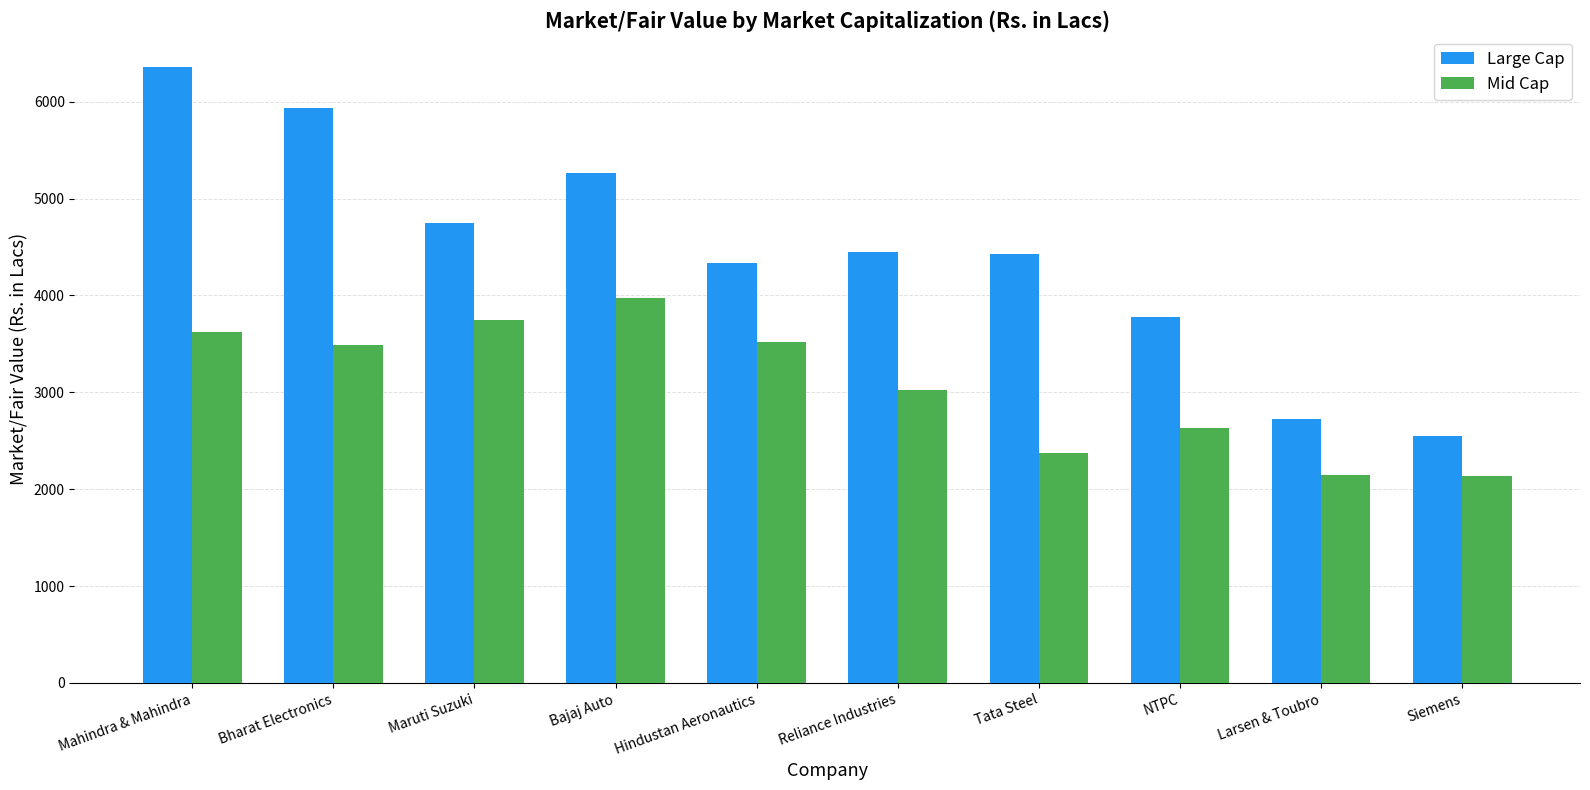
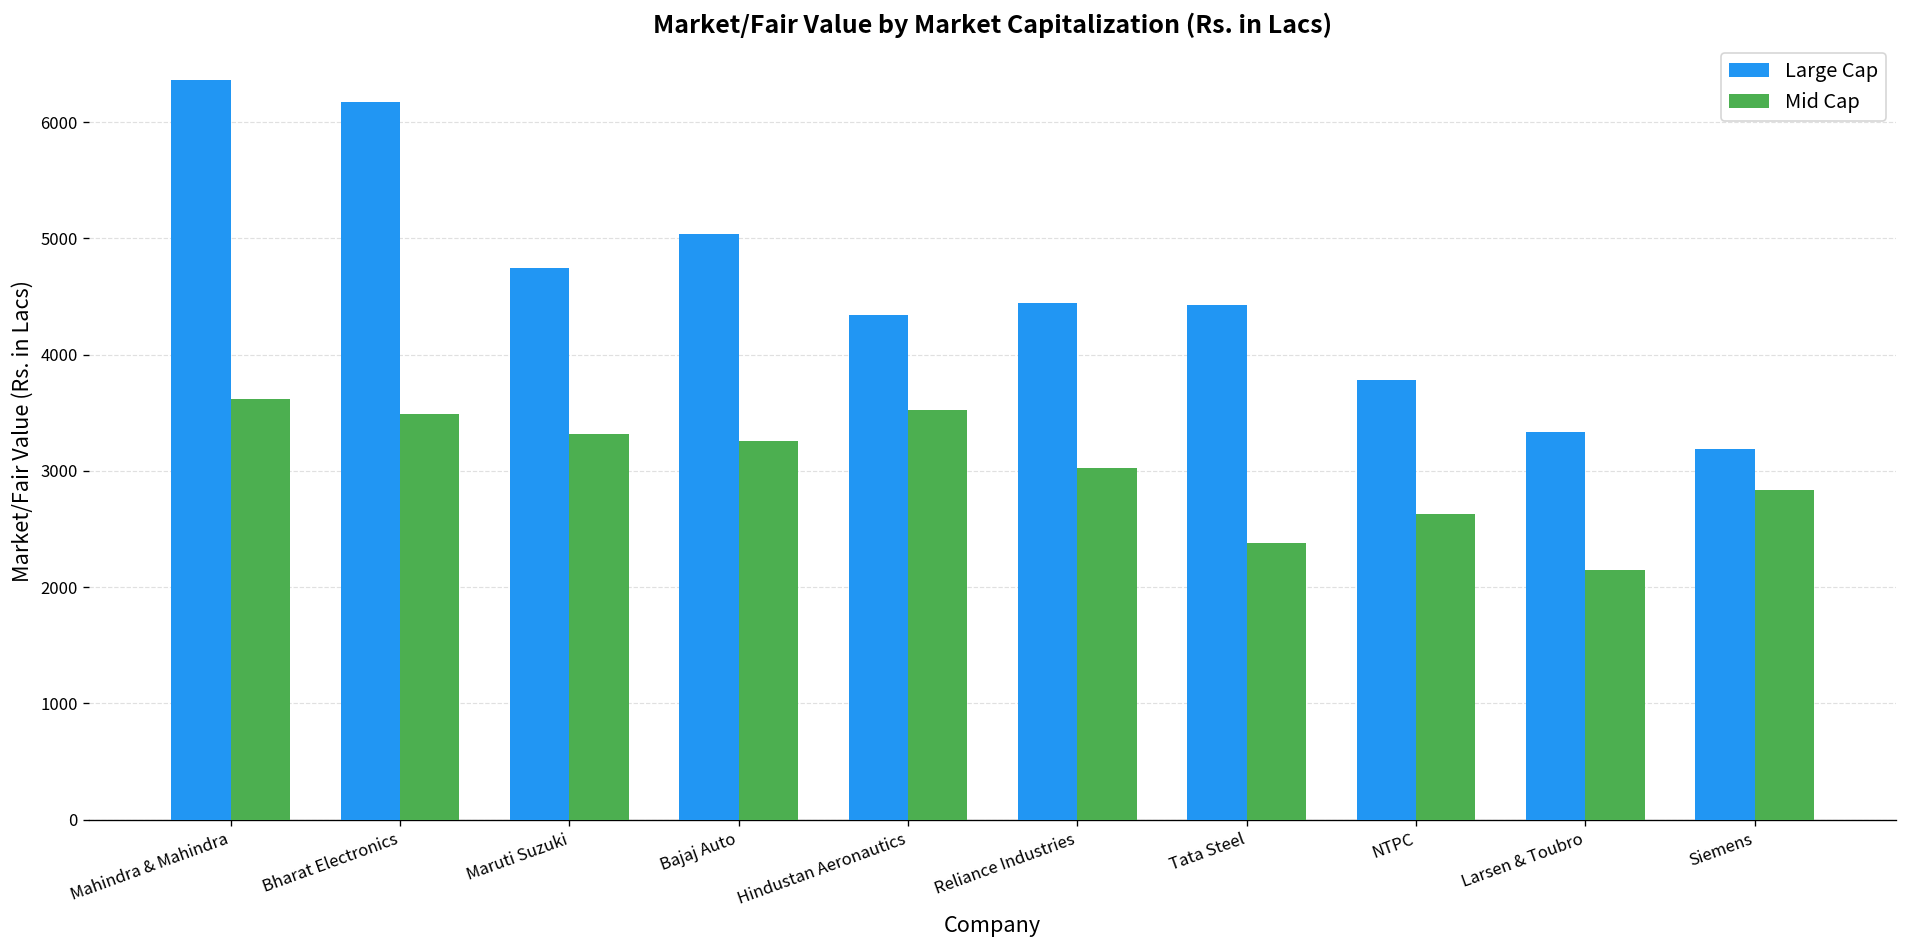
Large Cap, Bharat Electronics: 5900 -> 6200
Mid Cap, Maruti Suzuki: 3700 -> 3300
Large Cap, Bajaj Auto: 5300 -> 5000
Mid Cap, Bajaj Auto: 4000 -> 3300
Large Cap, Larsen & Toubro: 2700 -> 3300
Large Cap, Siemens: 2500 -> 3200
Mid Cap, Siemens: 2100 -> 2800
